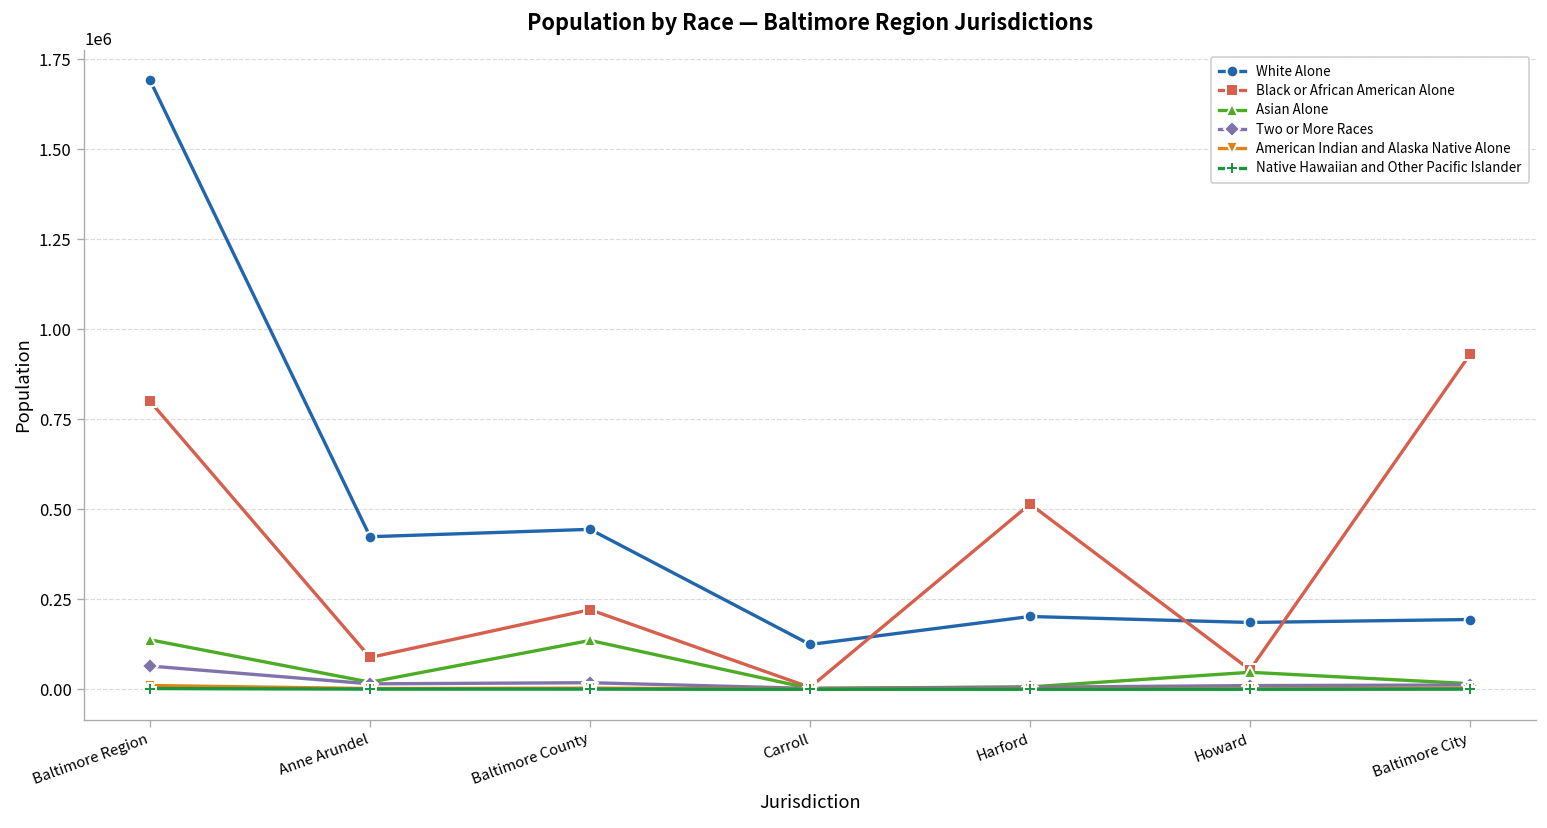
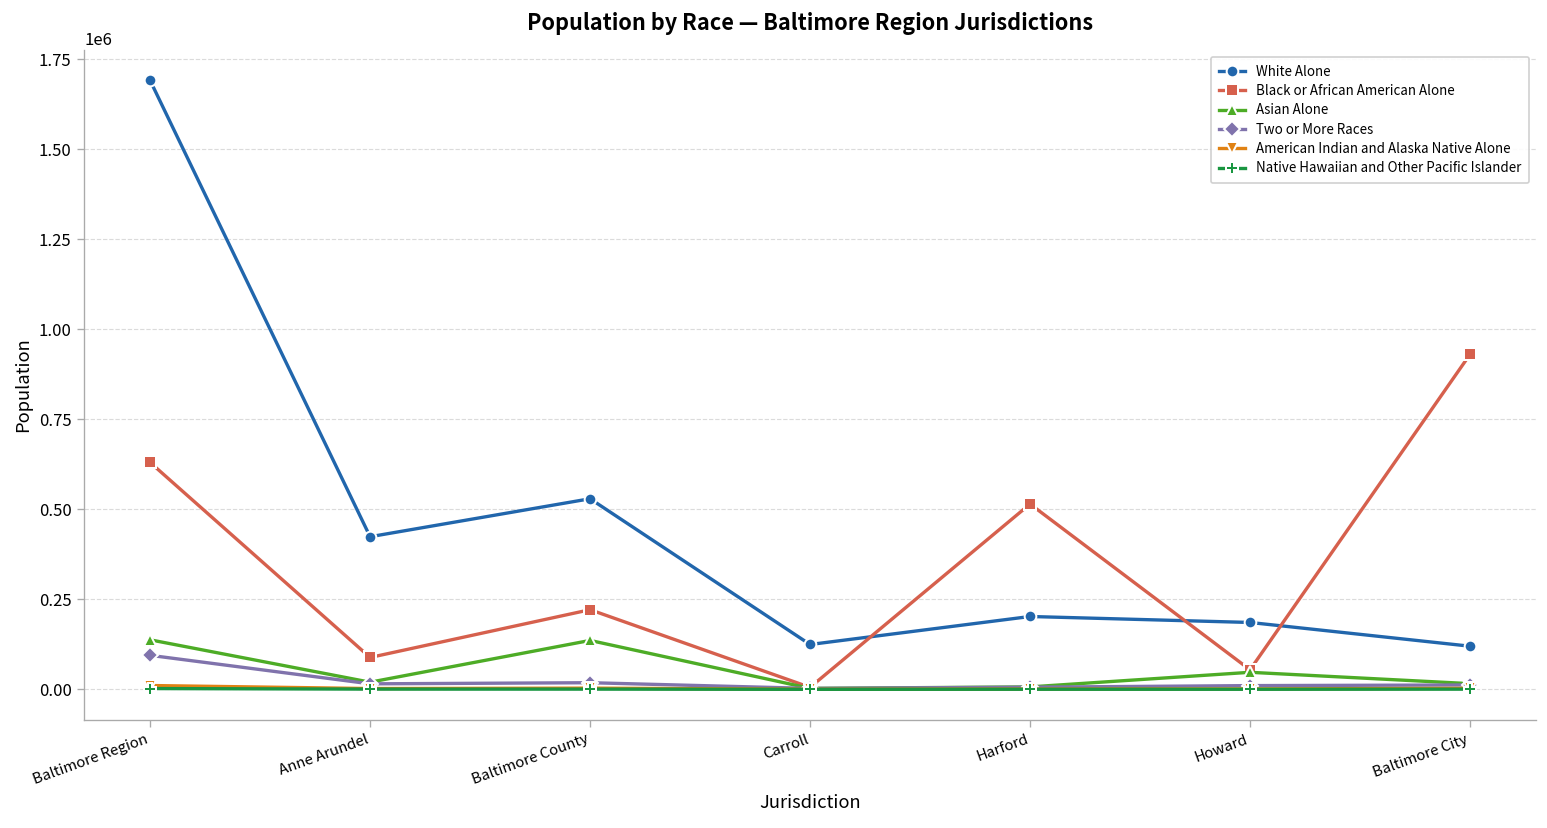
Black or African American Alone, Baltimore Region: 800000 -> 630000
Two or More Races, Baltimore Region: 60000 -> 90000
White Alone, Baltimore County: 440000 -> 530000
White Alone, Baltimore City: 190000 -> 120000
